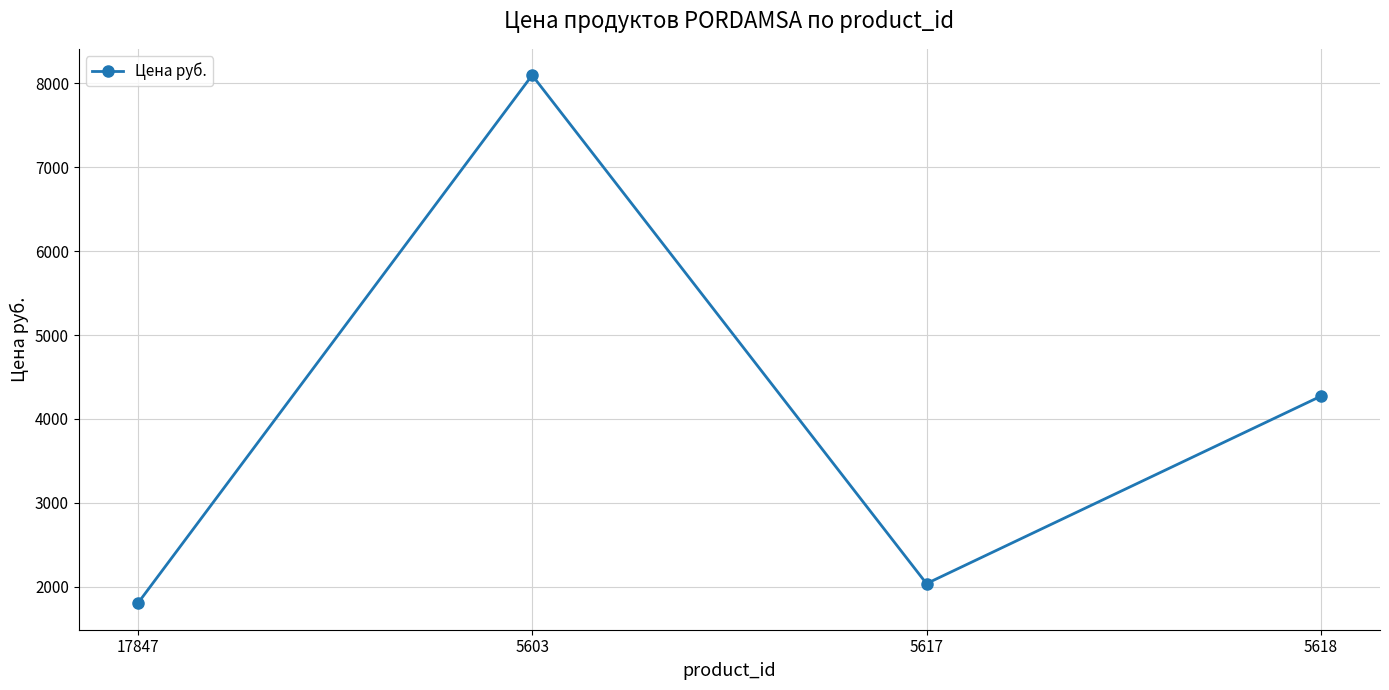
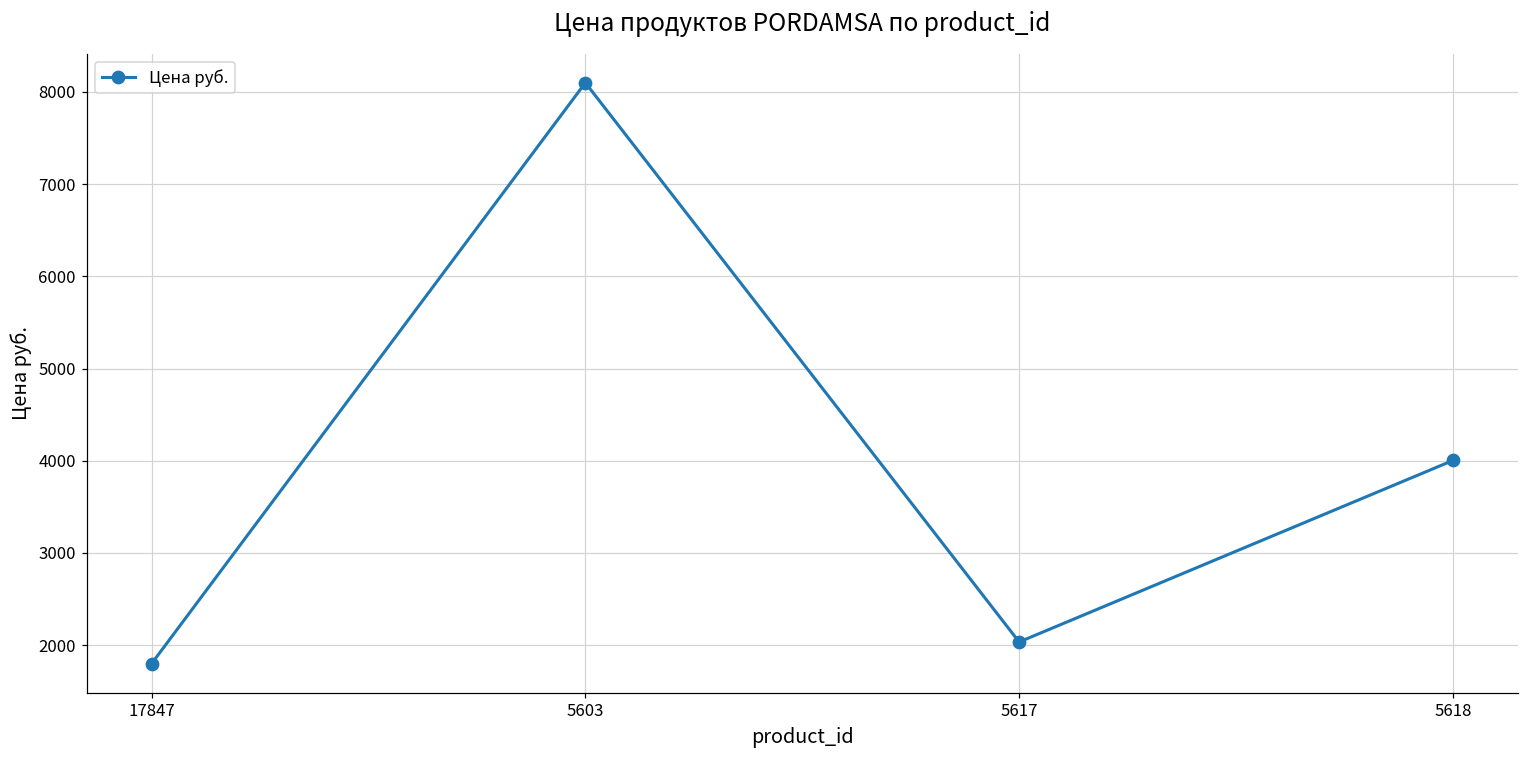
5618: 4300 -> 4000
